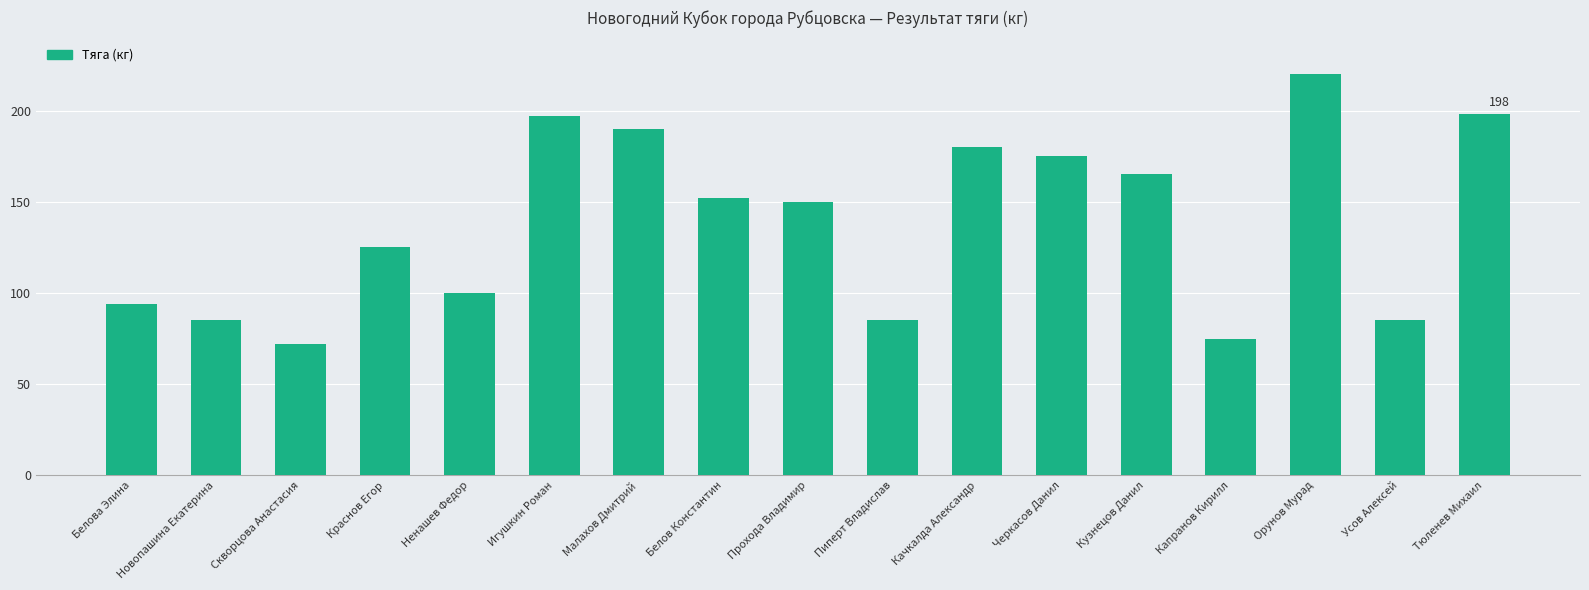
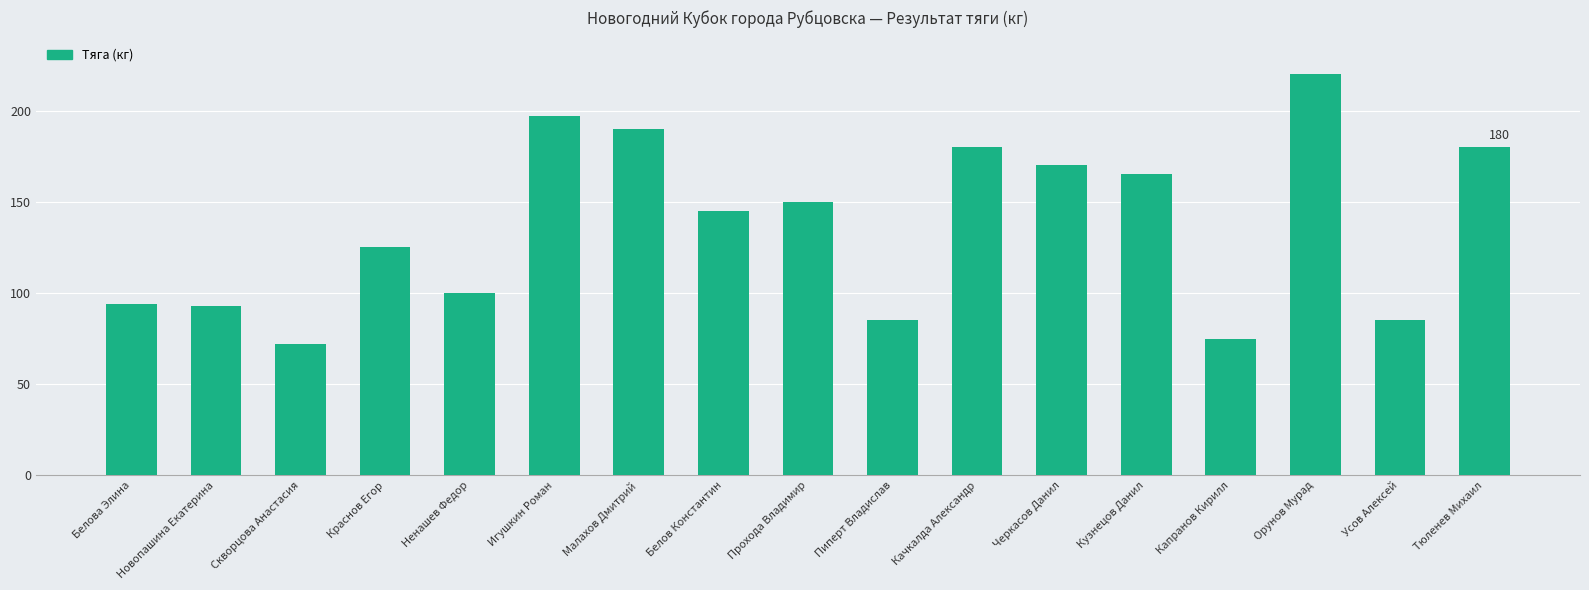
Новопашина Екатерина: 85 -> 93
Белов Константин: 152 -> 145
Черкасов Данил: 175 -> 170
Тюленев Михаил: 198 -> 180
